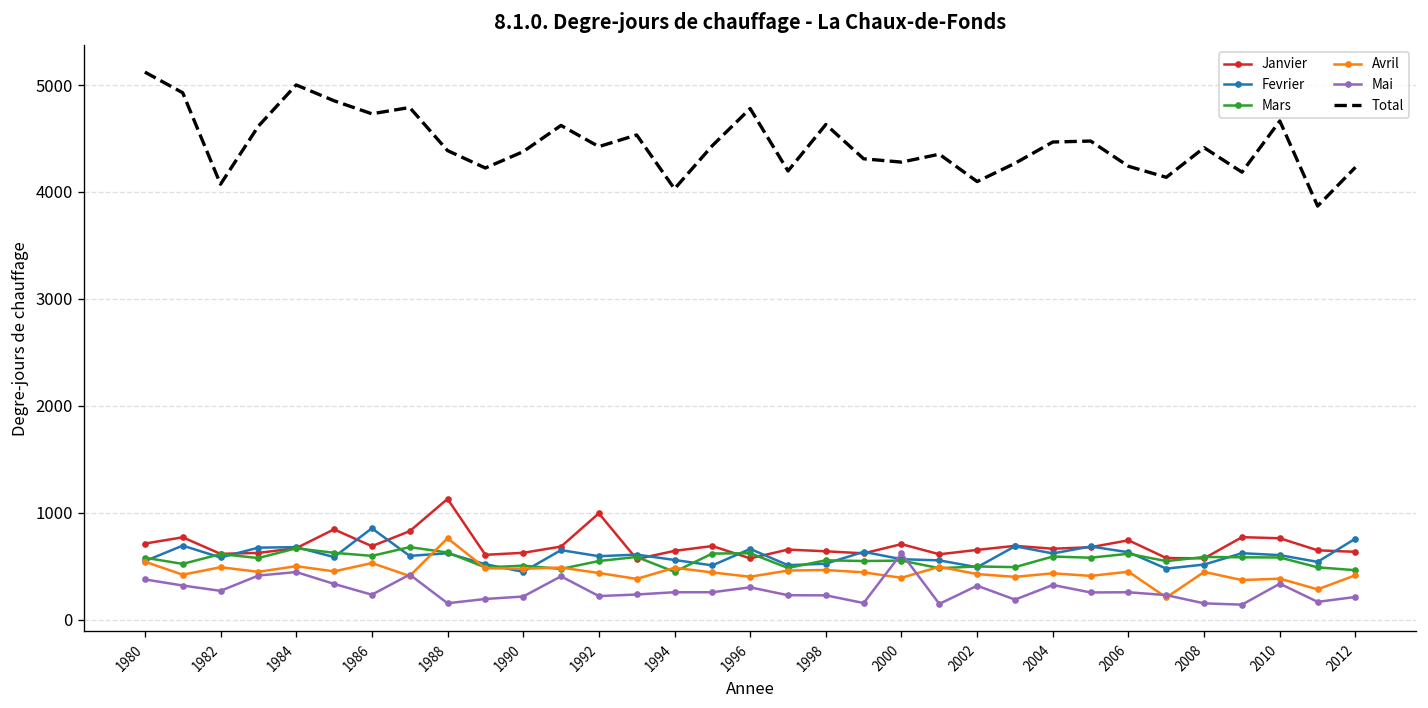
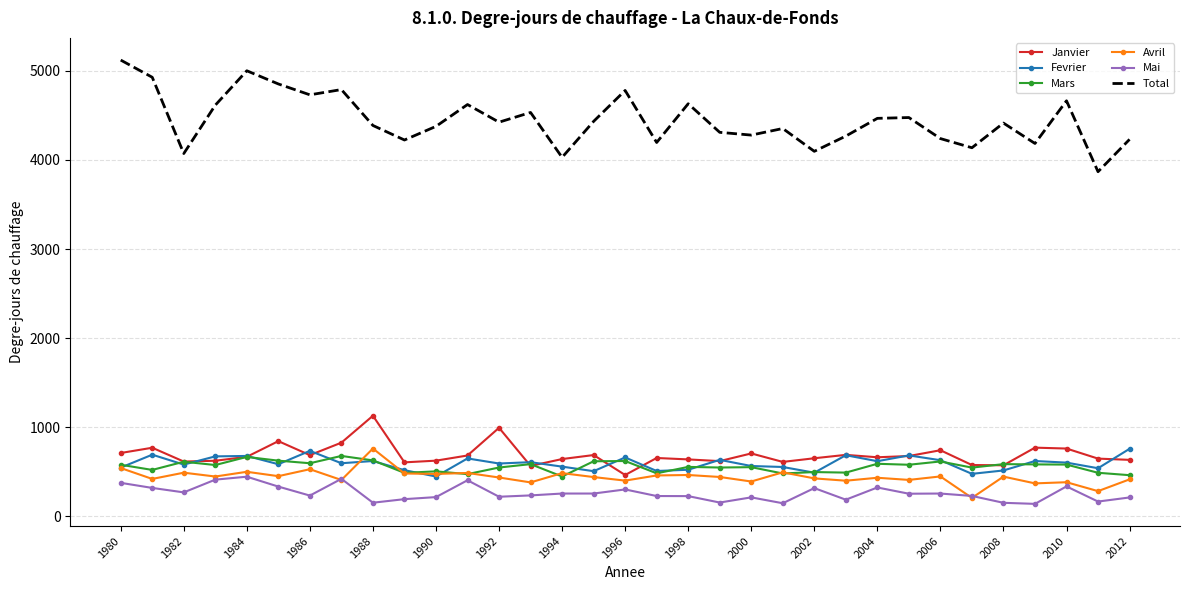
Fevrier, 1986: 900 -> 700
Janvier, 1996: 600 -> 500
Mai, 2000: 600 -> 200
